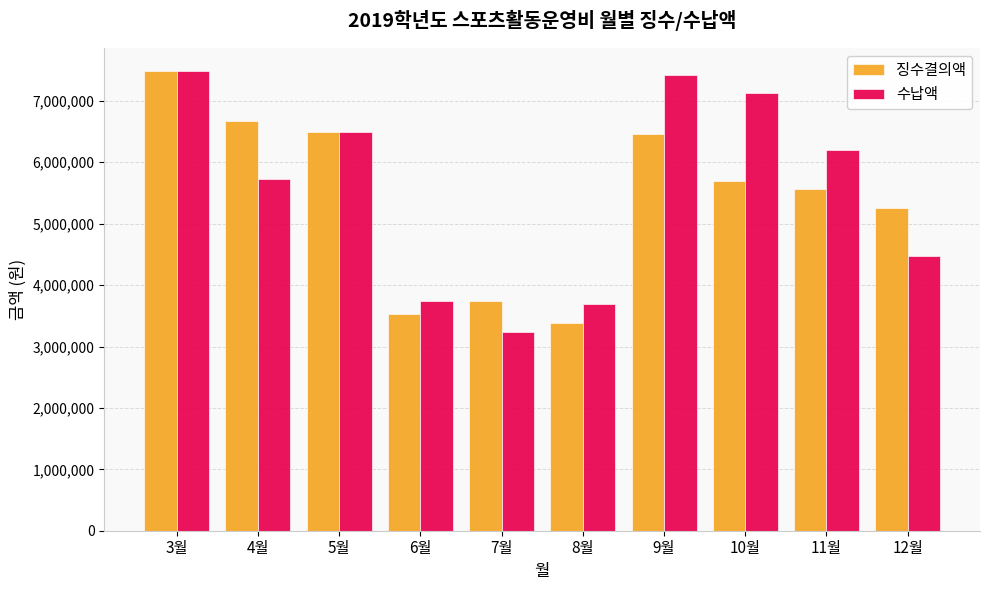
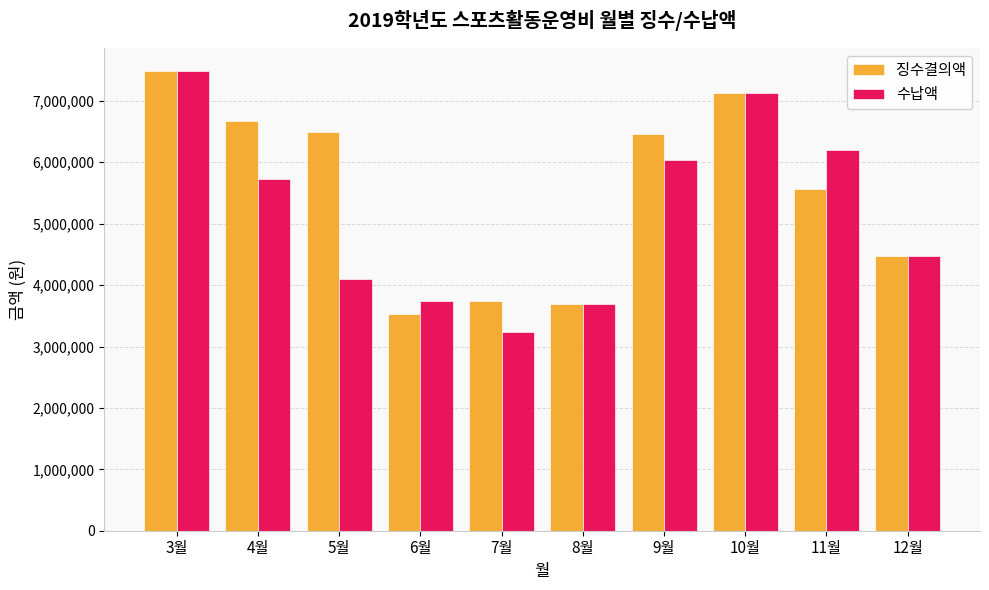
수납액, 5월: 6,500,000 -> 4,100,000
징수결의액, 8월: 3,400,000 -> 3,700,000
수납액, 9월: 7,400,000 -> 6,000,000
징수결의액, 10월: 5,700,000 -> 7,100,000
징수결의액, 12월: 5,300,000 -> 4,500,000
